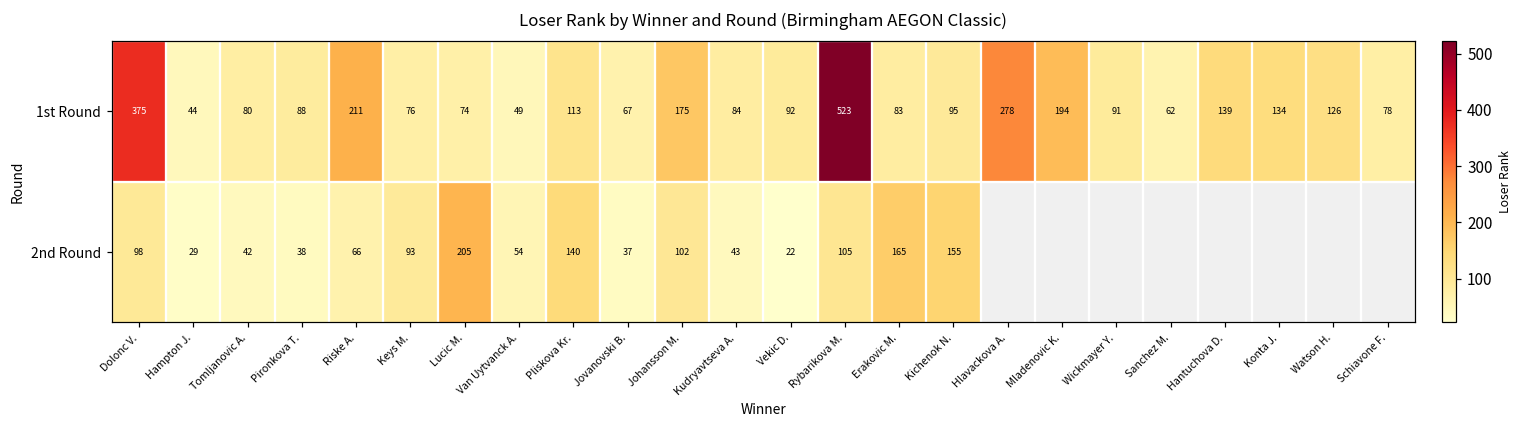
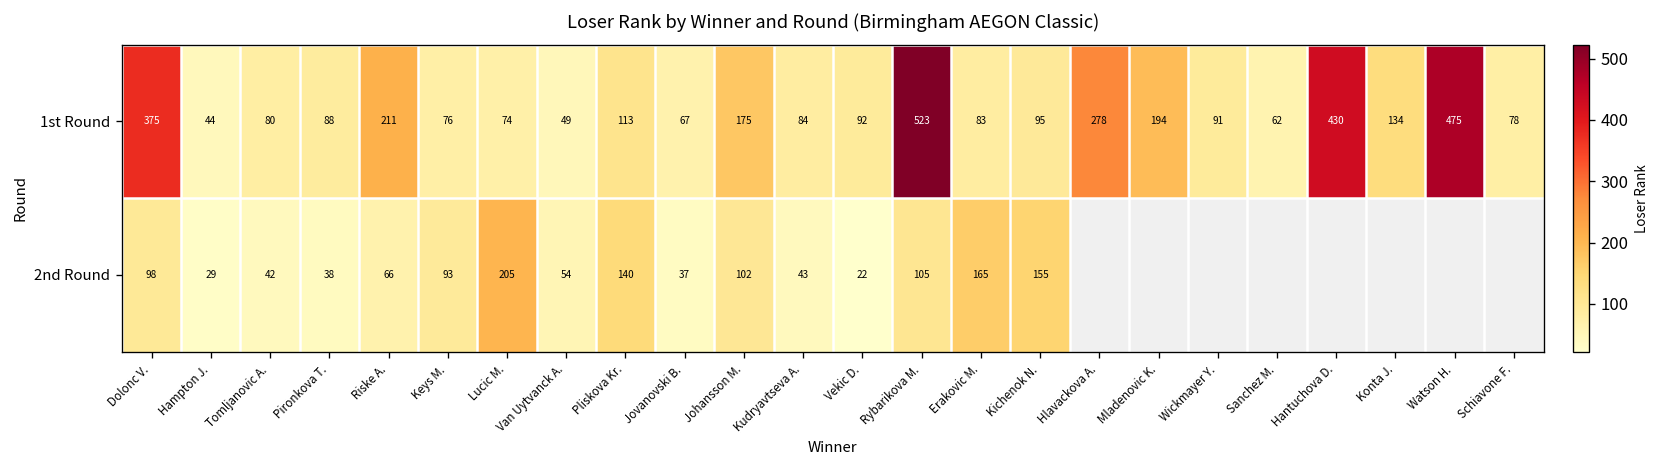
1st Round, Hantuchova D.: 139 -> 430
1st Round, Watson H.: 126 -> 475
